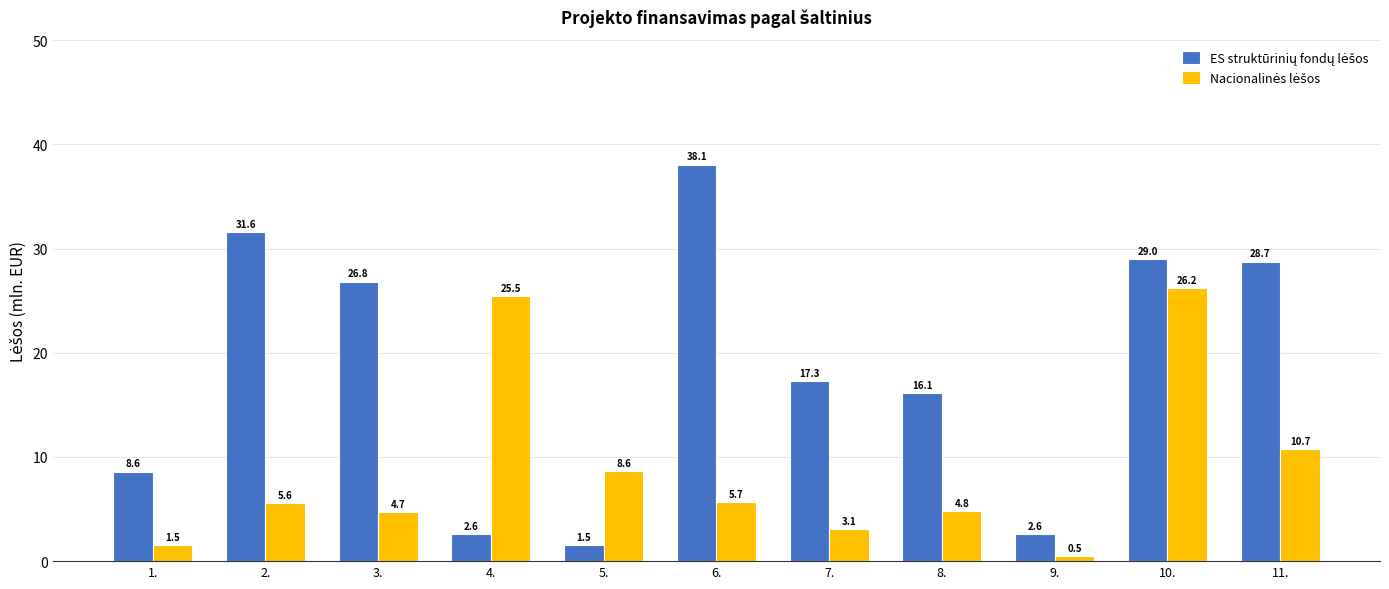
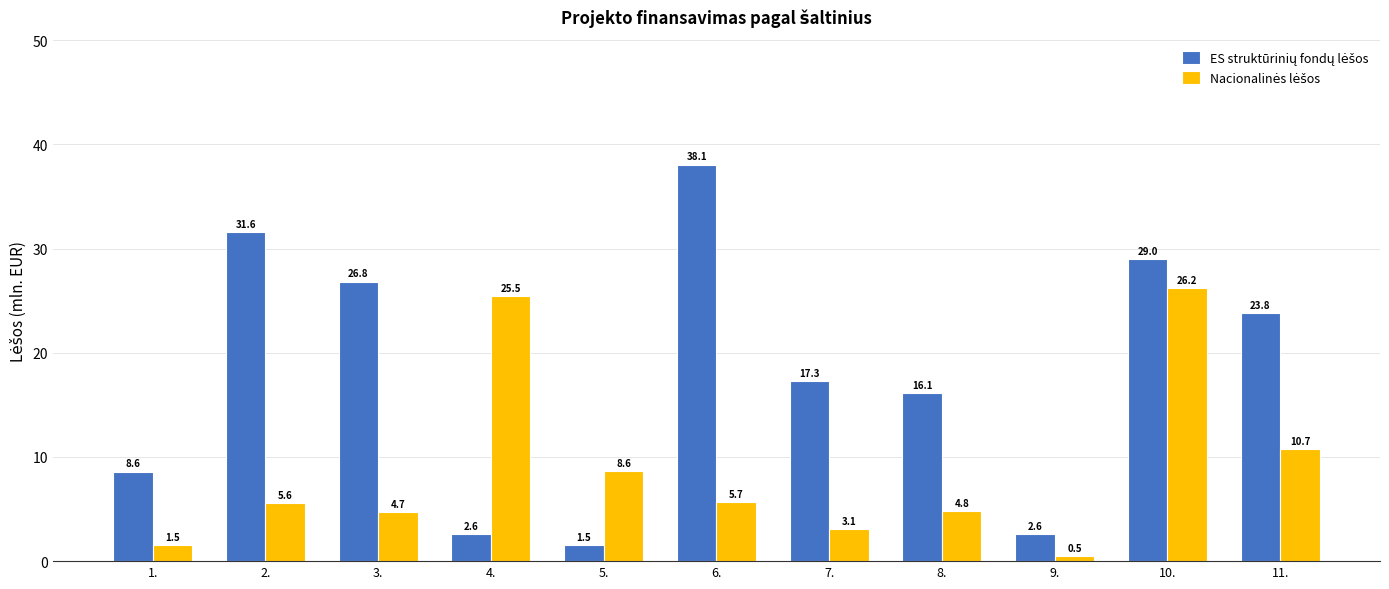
ES struktūrinių fondų lėšos, 11.: 28.7 -> 23.8
